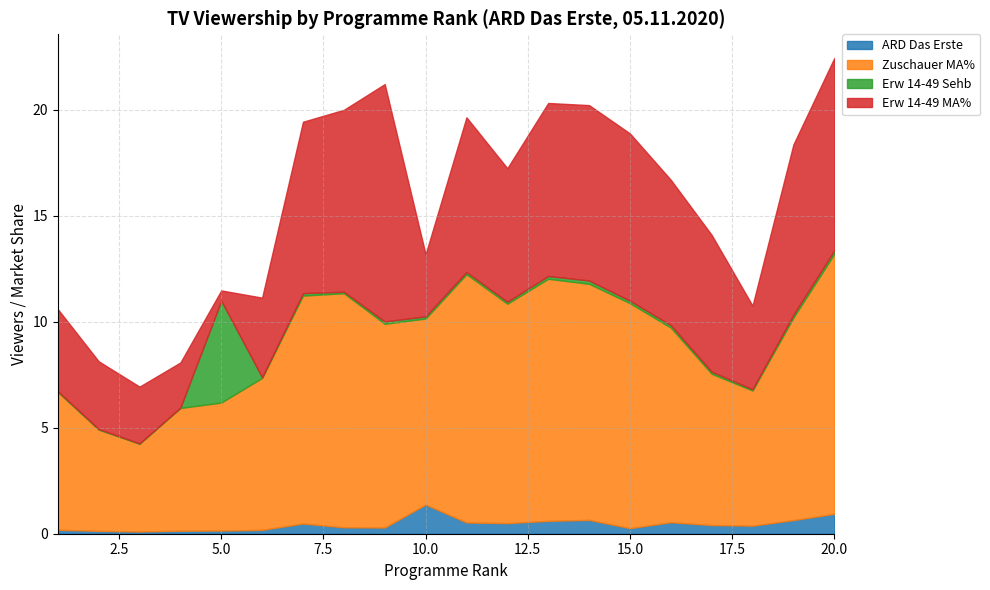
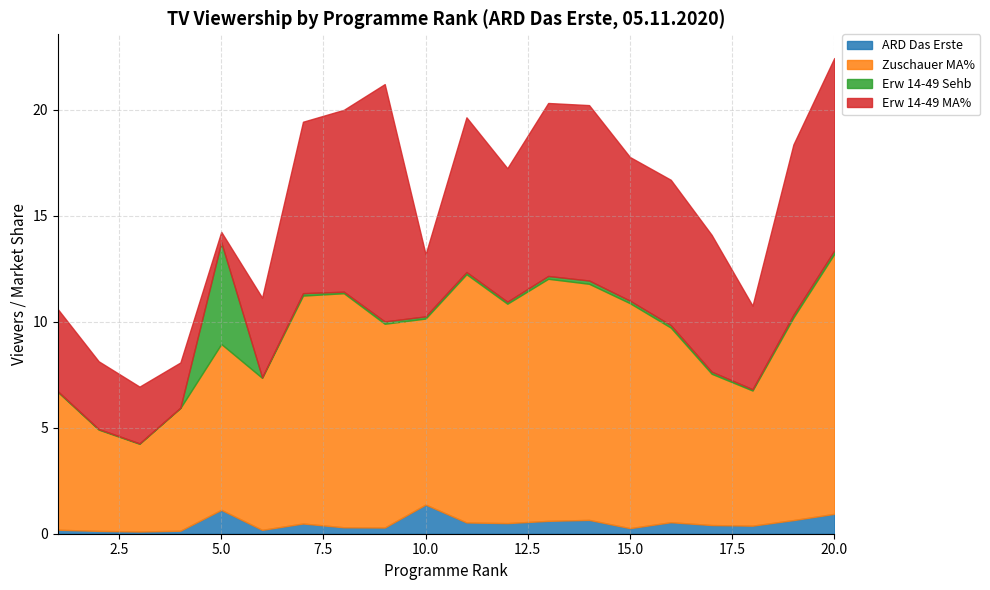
ARD Das Erste, 5.0: 0.1 -> 1.1
Zuschauer MA%, 5.0: 6.0 -> 7.8
Erw 14-49 MA%, 15.0: 7.9 -> 6.8
